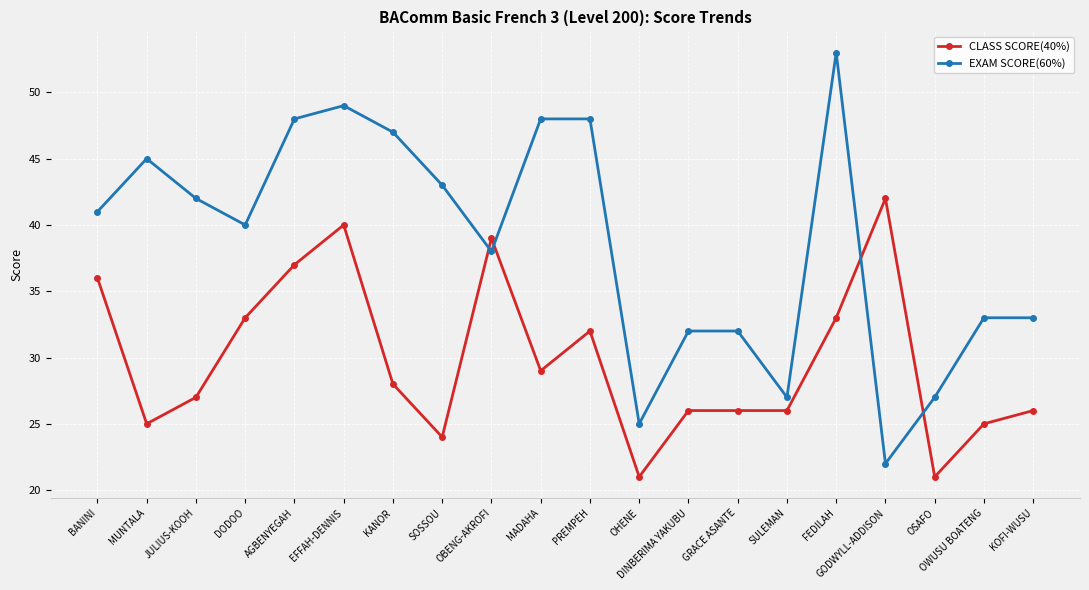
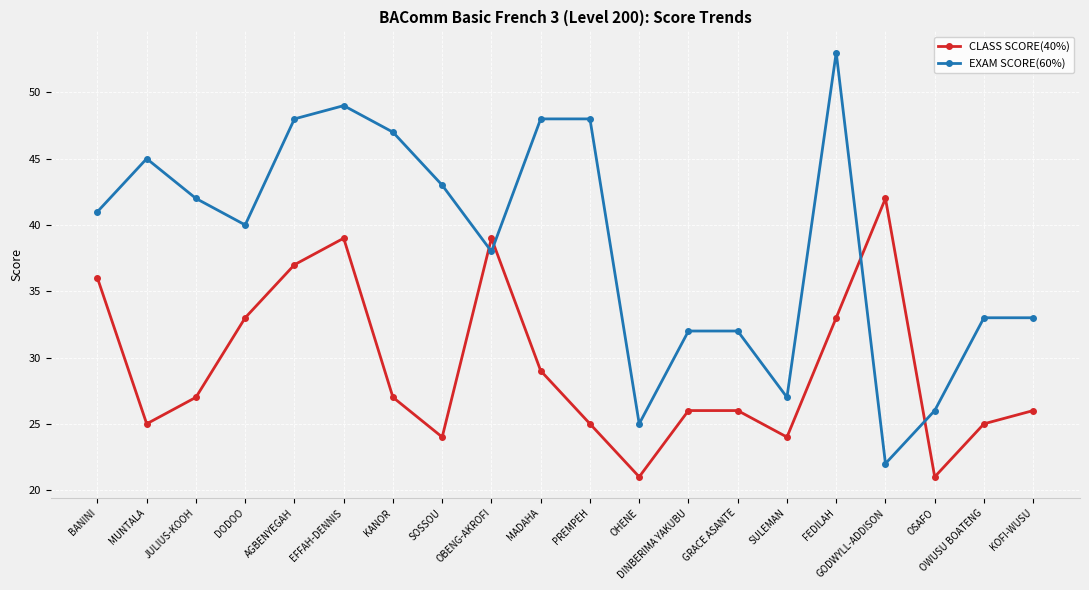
CLASS SCORE(40%), EFFAH-DENNIS: 40 -> 39
CLASS SCORE(40%), KANOR: 28 -> 27
CLASS SCORE(40%), PREMPEH: 32 -> 25
CLASS SCORE(40%), SULEMAN: 26 -> 24
EXAM SCORE(60%), OSAFO: 27 -> 26
